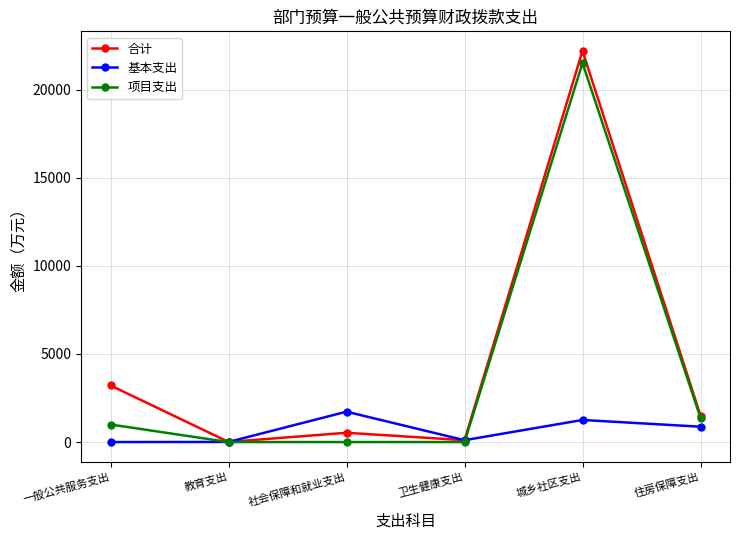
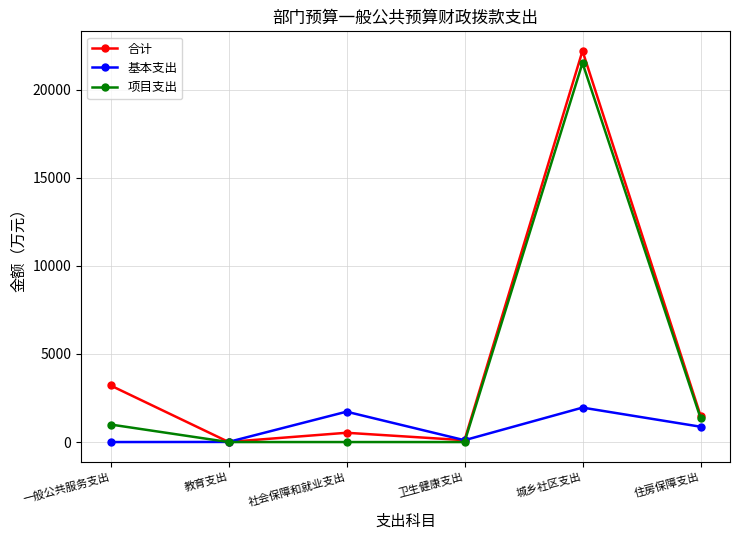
基本支出, 城乡社区支出: 1300 -> 2000
